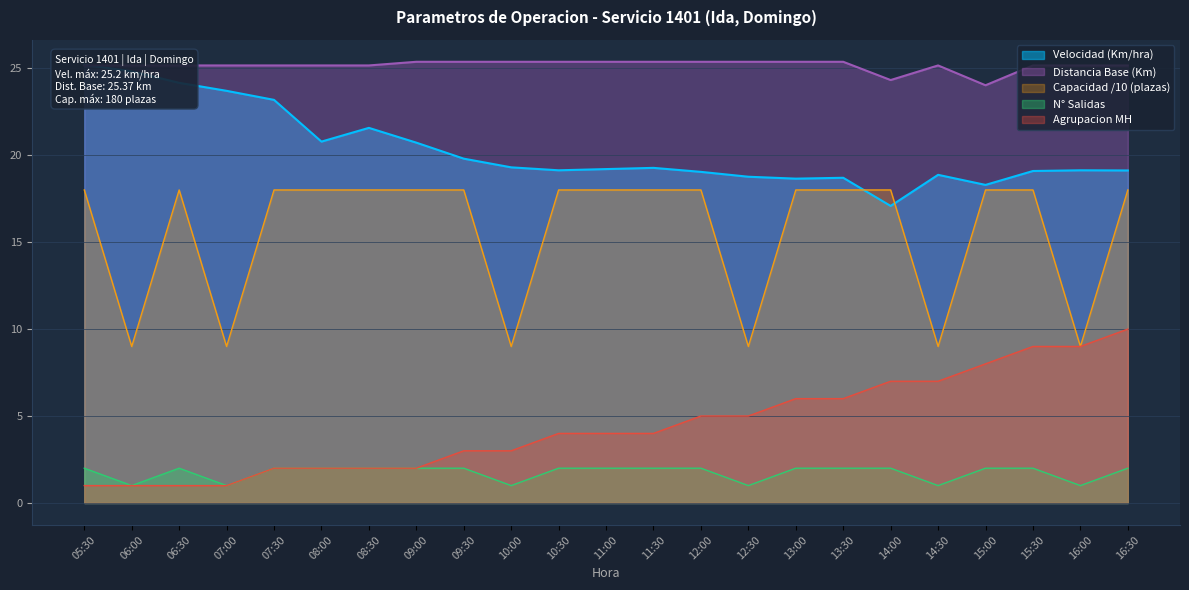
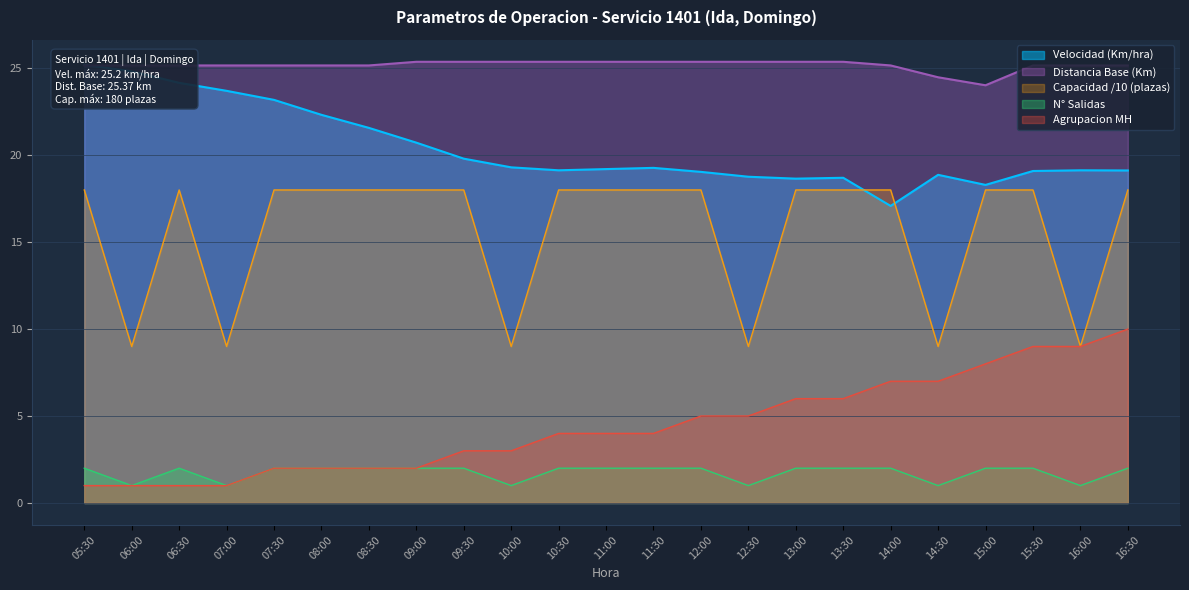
Velocidad (Km/hra), 08:00: 20.8 -> 22.3
Distancia Base (Km), 14:00: 24.3 -> 25.2
Distancia Base (Km), 14:30: 25.2 -> 24.5
